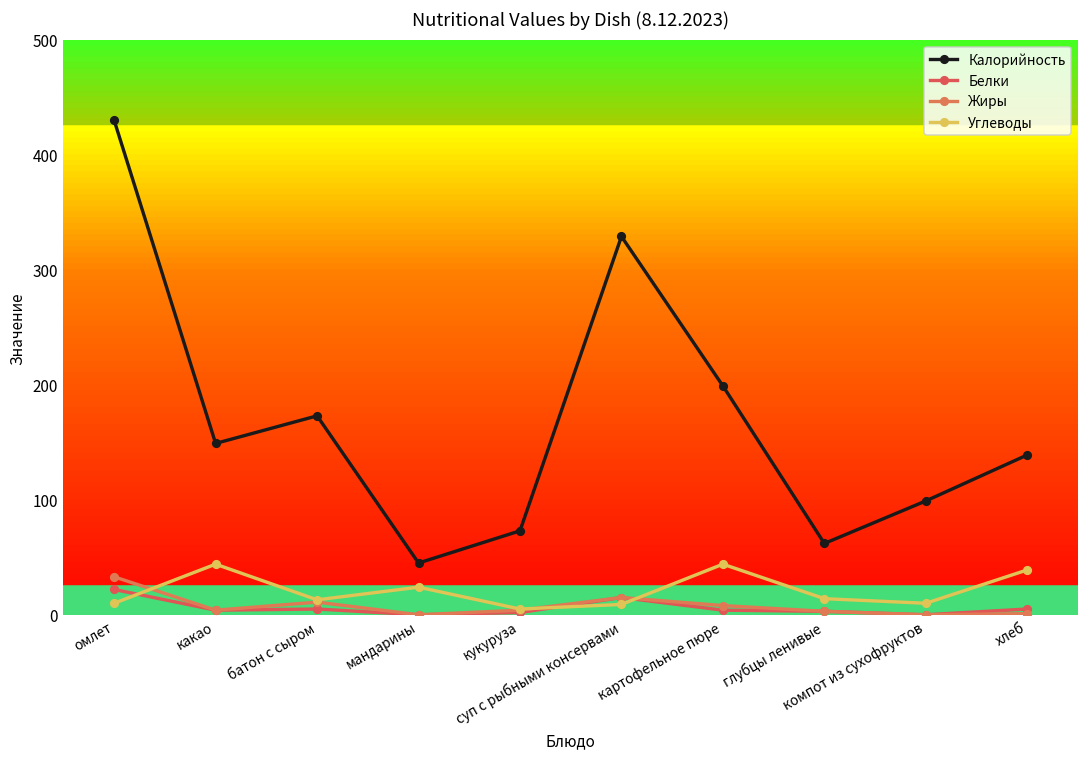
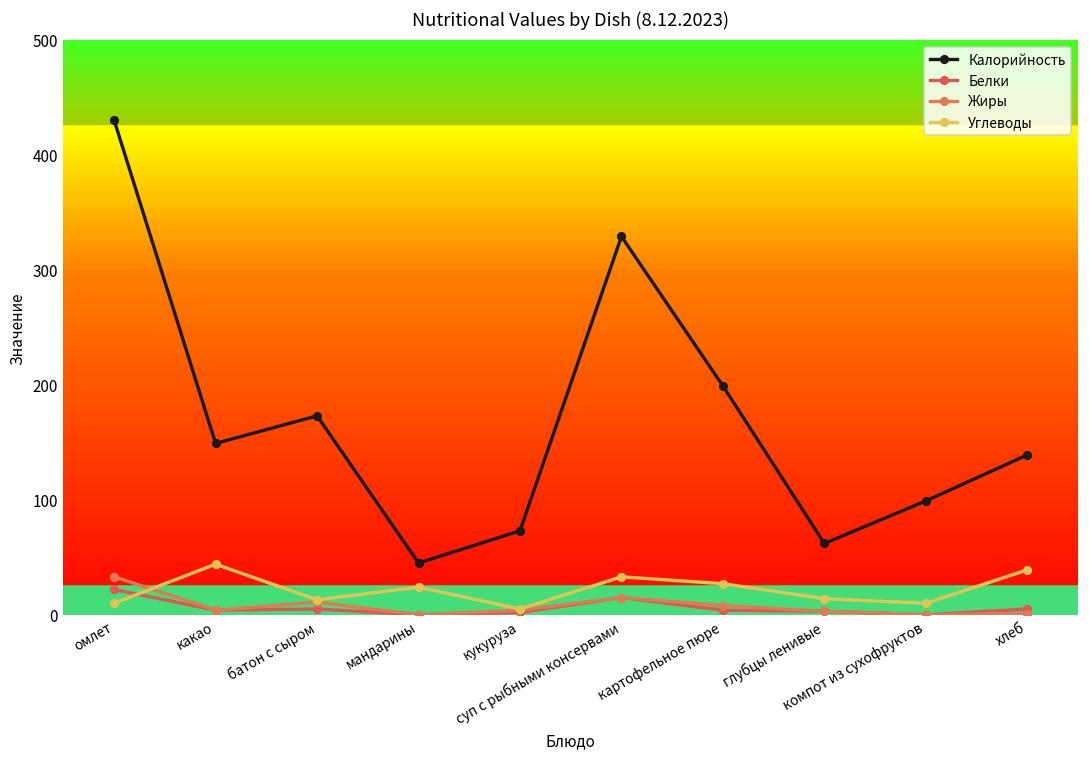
Углеводы, суп с рыбными консервами: 9 -> 33
Углеводы, картофельное пюре: 44 -> 27
